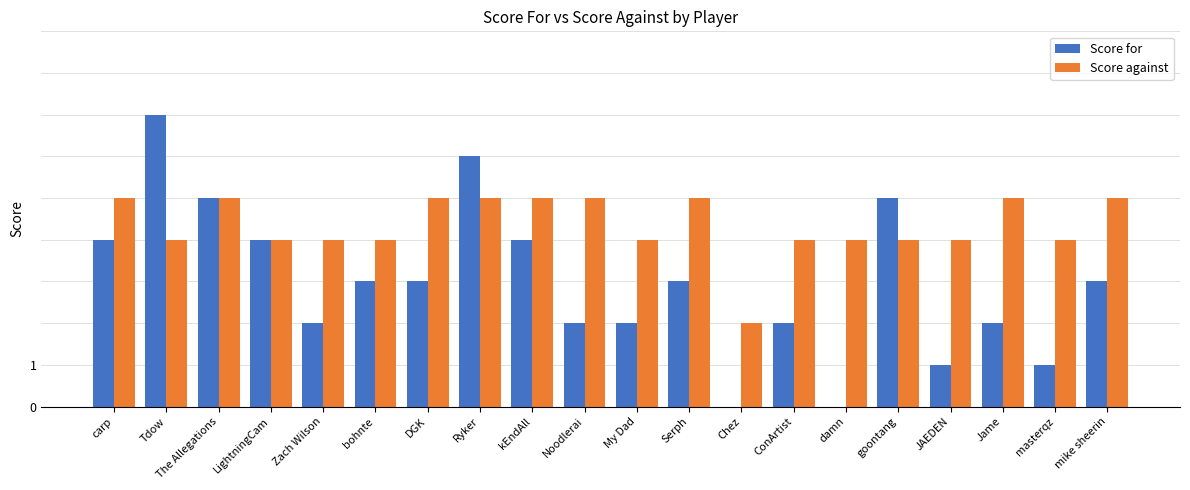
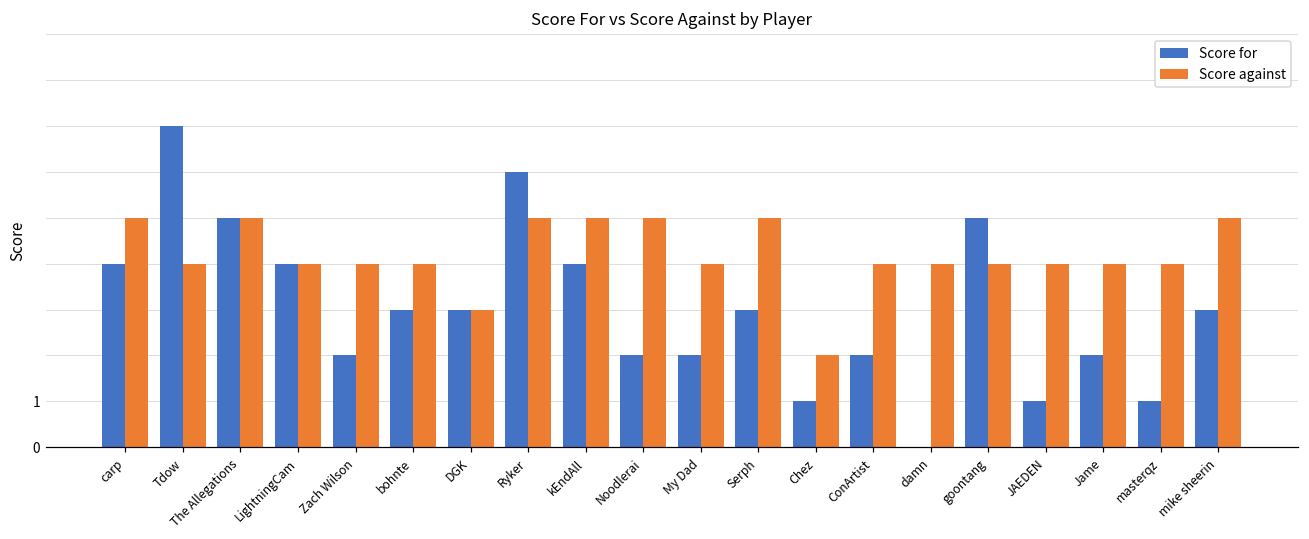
Score against, DGK: 5 -> 3
Score for, Chez: 0 -> 1
Score against, Jame: 5 -> 4
